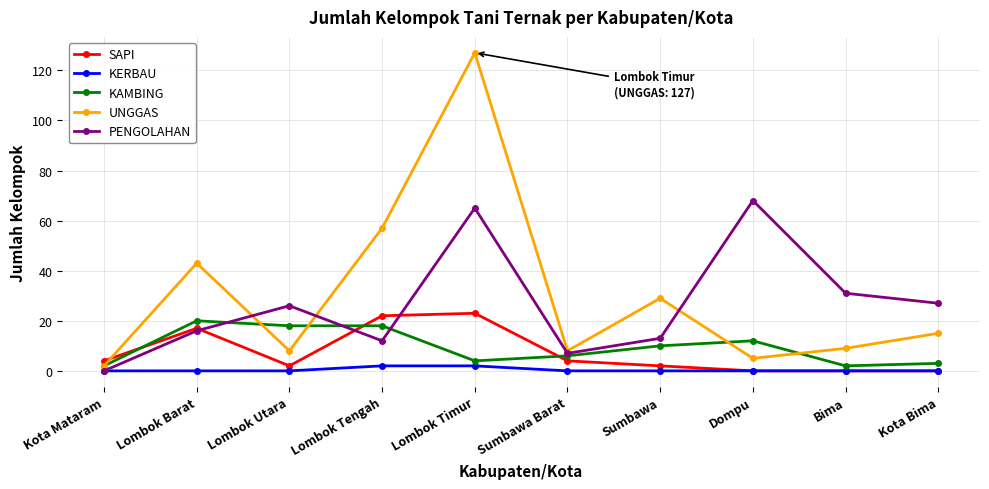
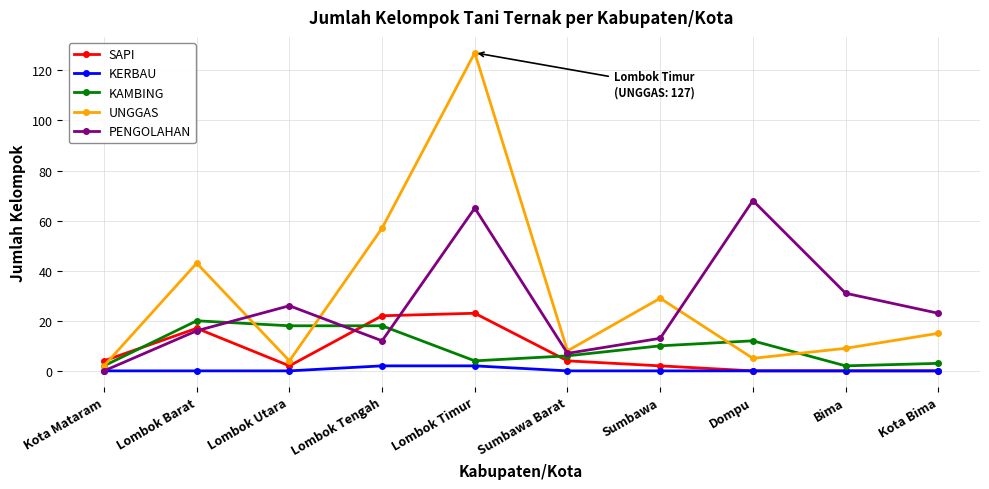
UNGGAS, Lombok Utara: 8 -> 4
PENGOLAHAN, Kota Bima: 27 -> 23
